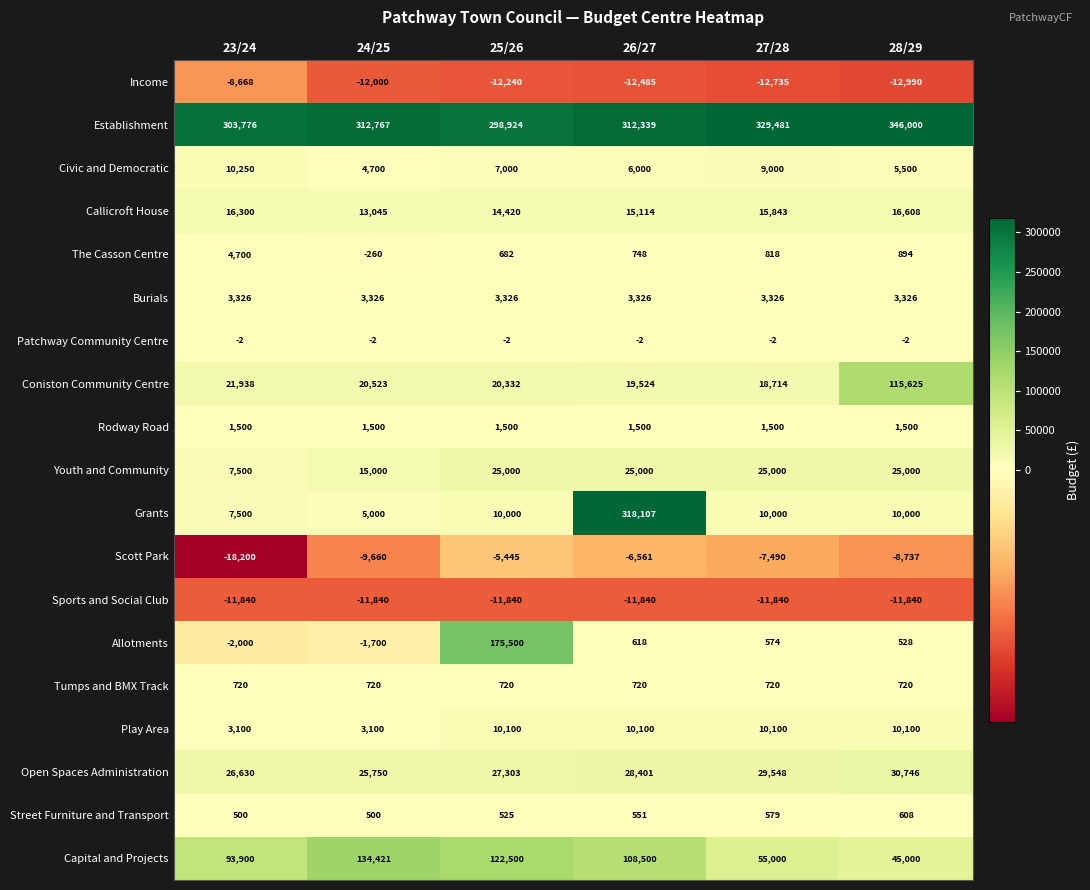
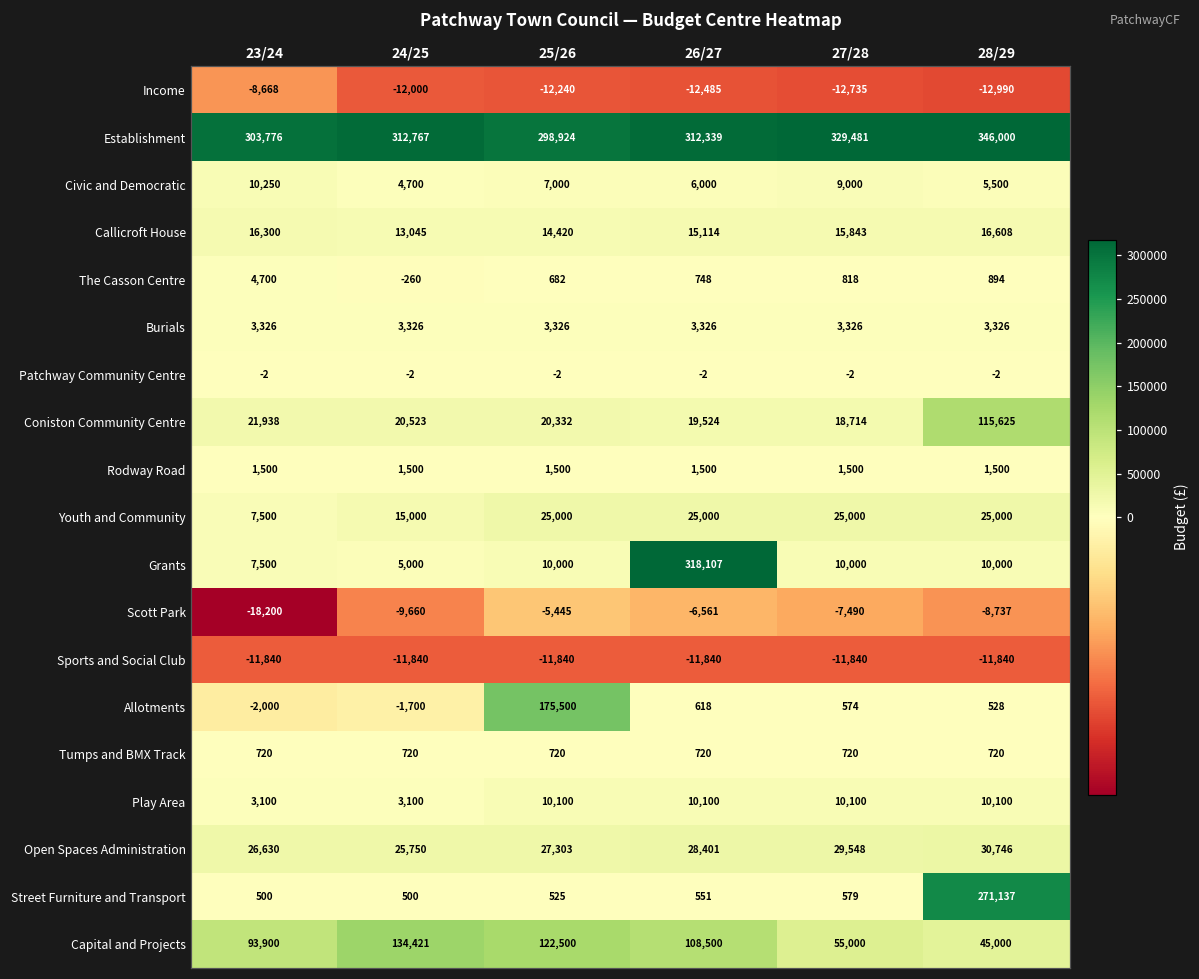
Street Furniture and Transport, 28/29: 608 -> 271,137
